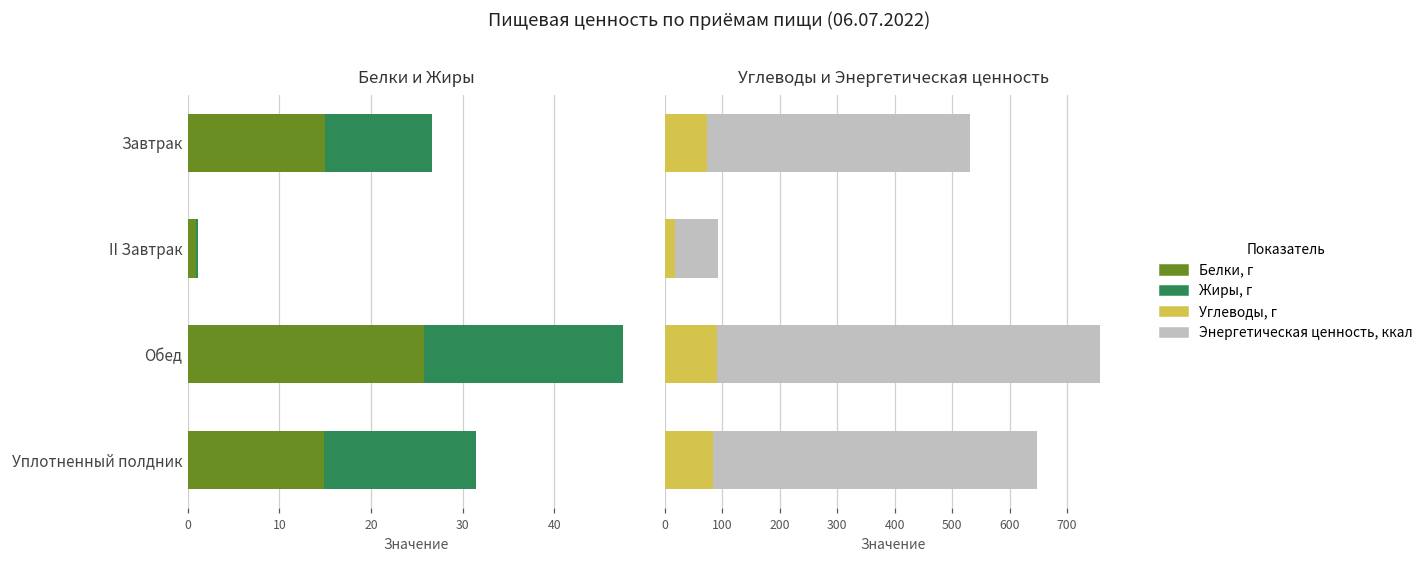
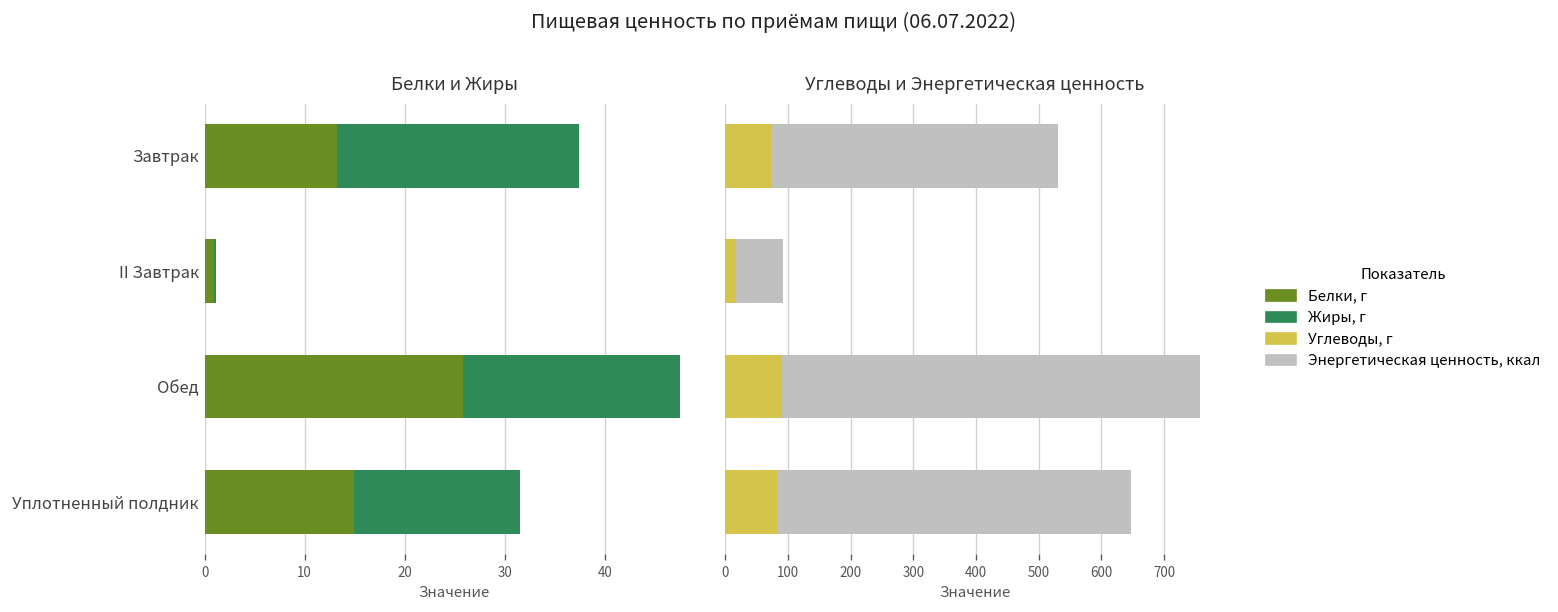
Белки и Жиры, Белки, г, Завтрак: 15 -> 13
Белки и Жиры, Жиры, г, Завтрак: 12 -> 24
